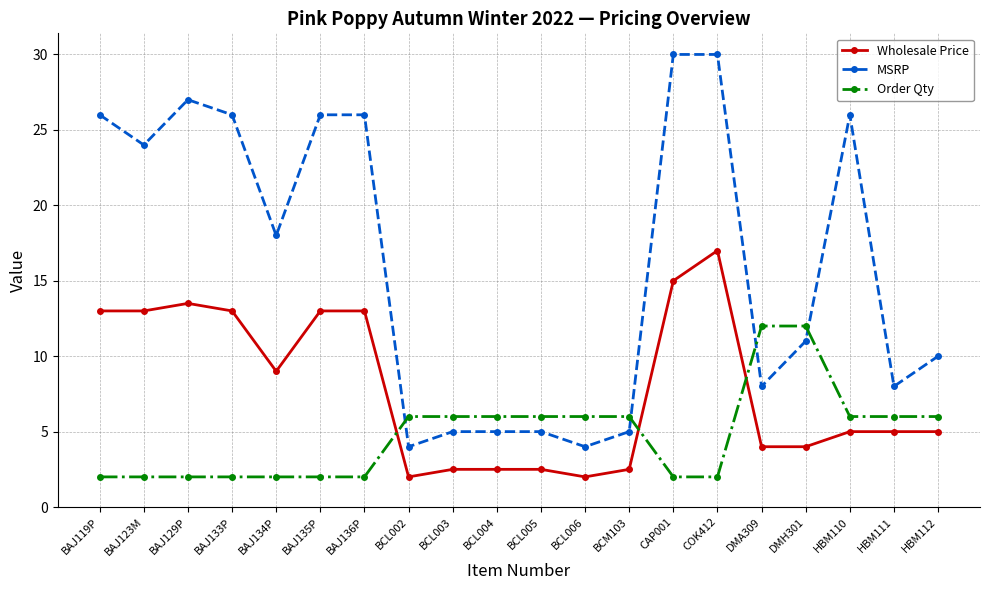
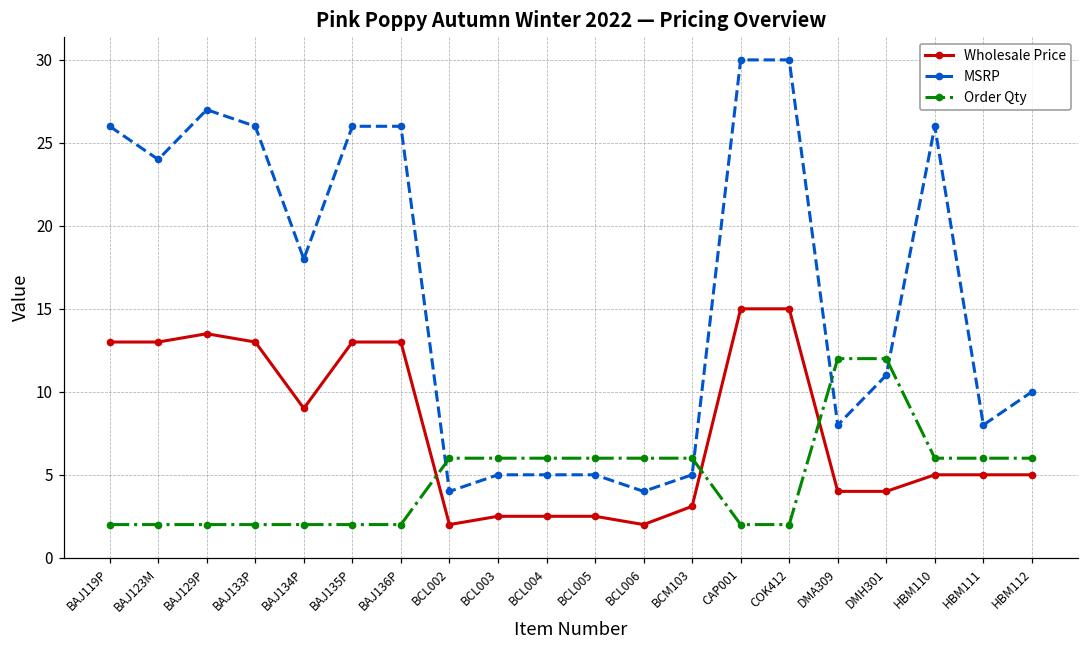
Wholesale Price, BCM103: 2.5 -> 3.1
Wholesale Price, COK412: 17 -> 15
